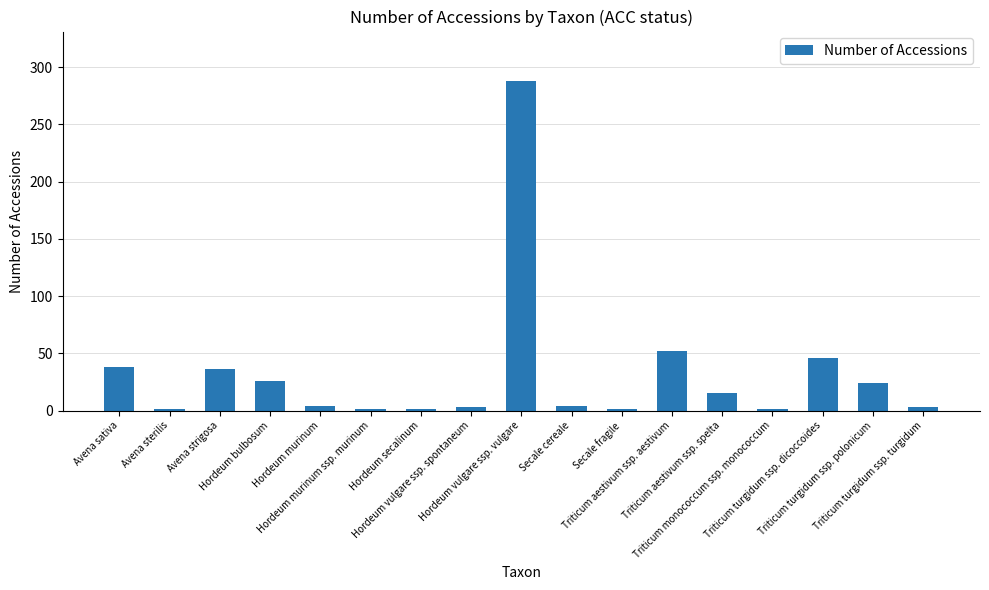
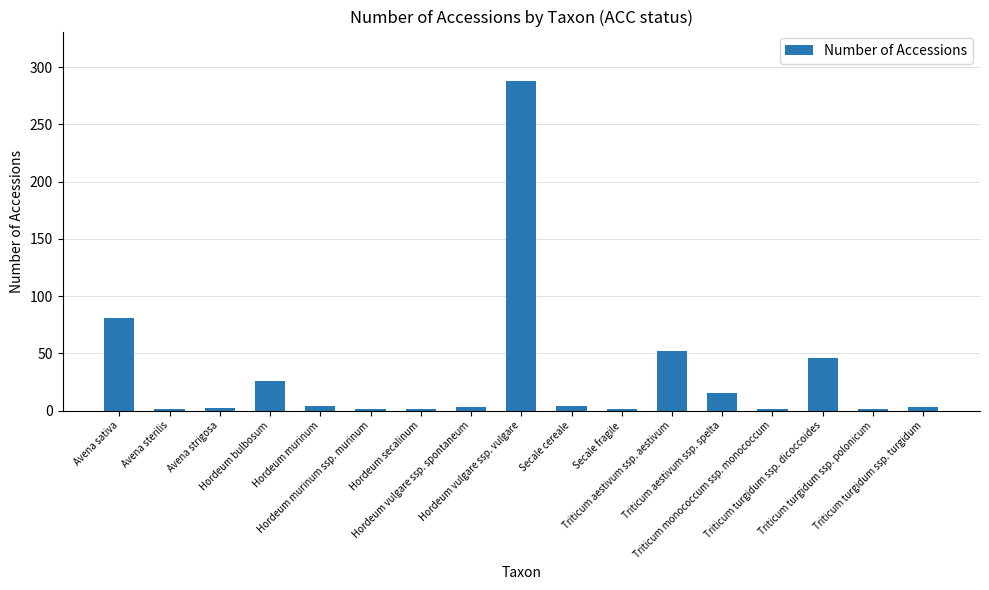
Avena sativa: 38 -> 81
Avena strigosa: 36 -> 2
Triticum turgidum ssp. polonicum: 24 -> 1
